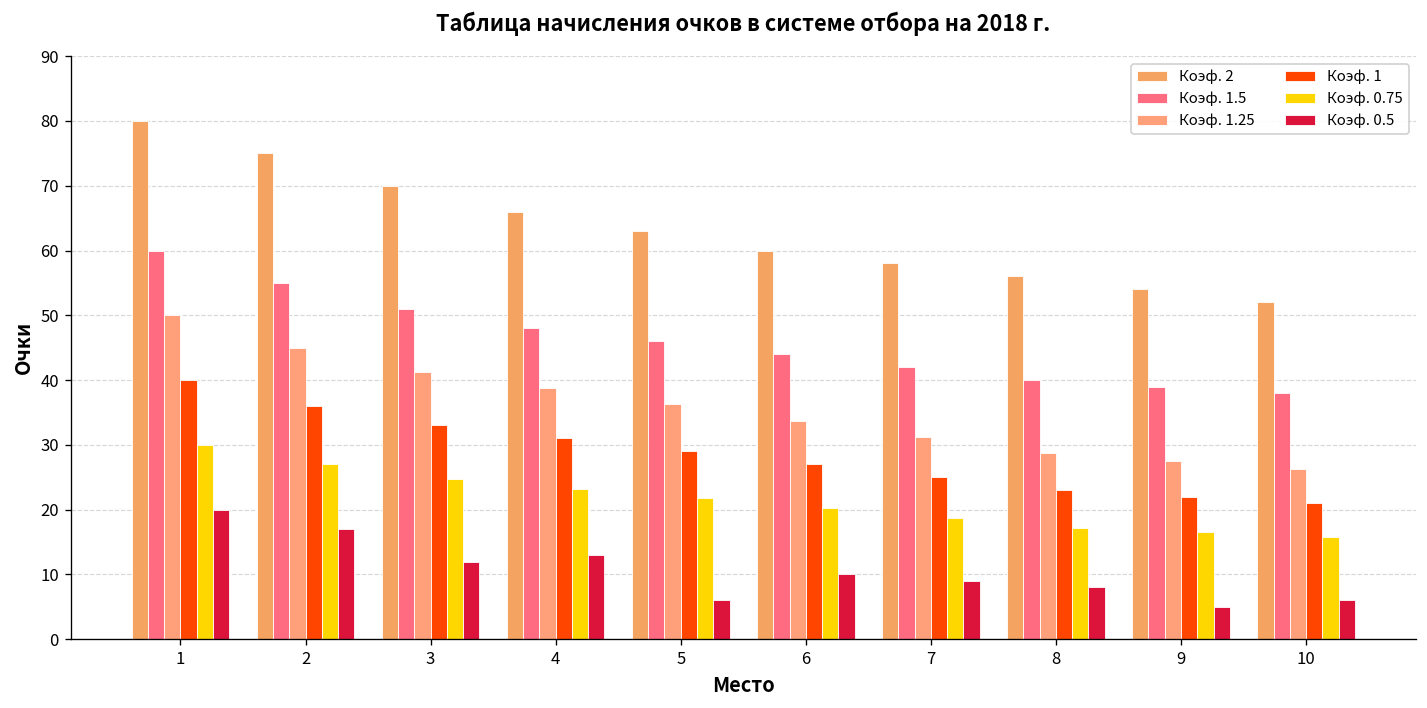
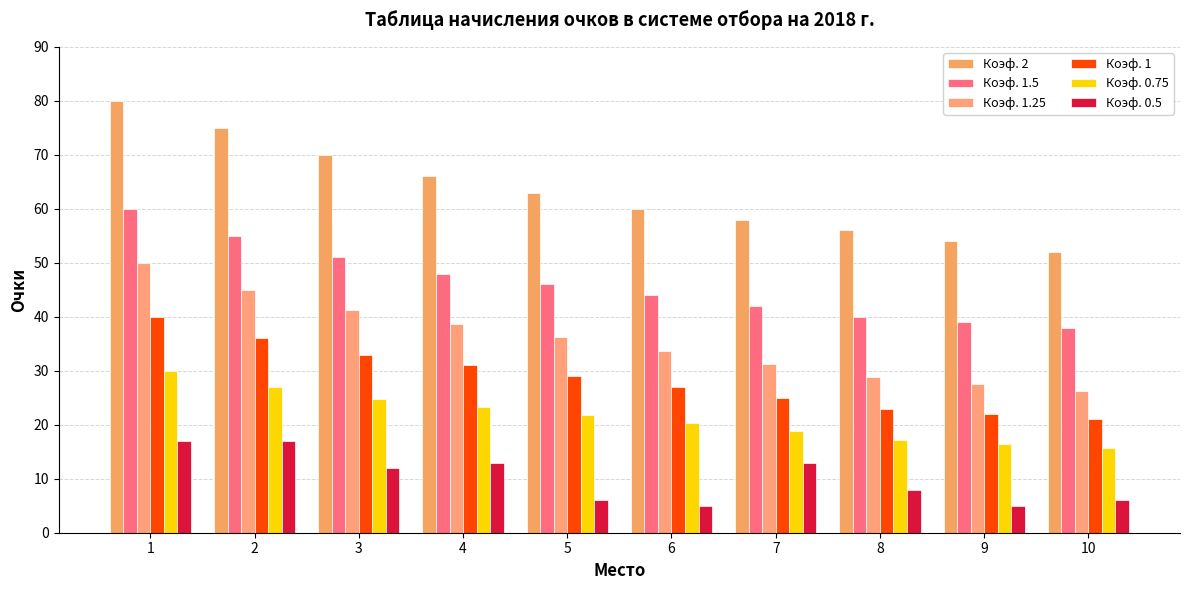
Коэф. 0.5, 1: 20 -> 17
Коэф. 0.5, 6: 10 -> 5
Коэф. 0.5, 7: 9 -> 13
